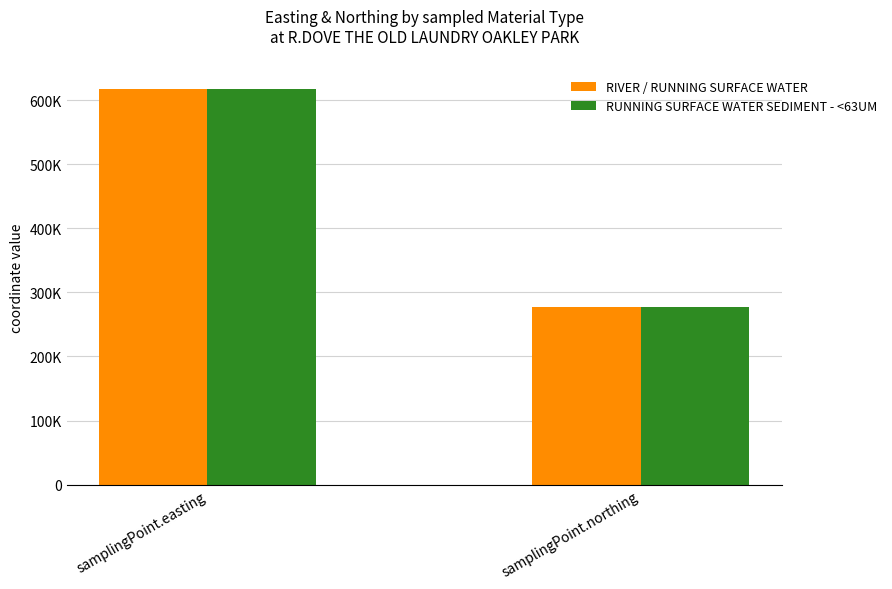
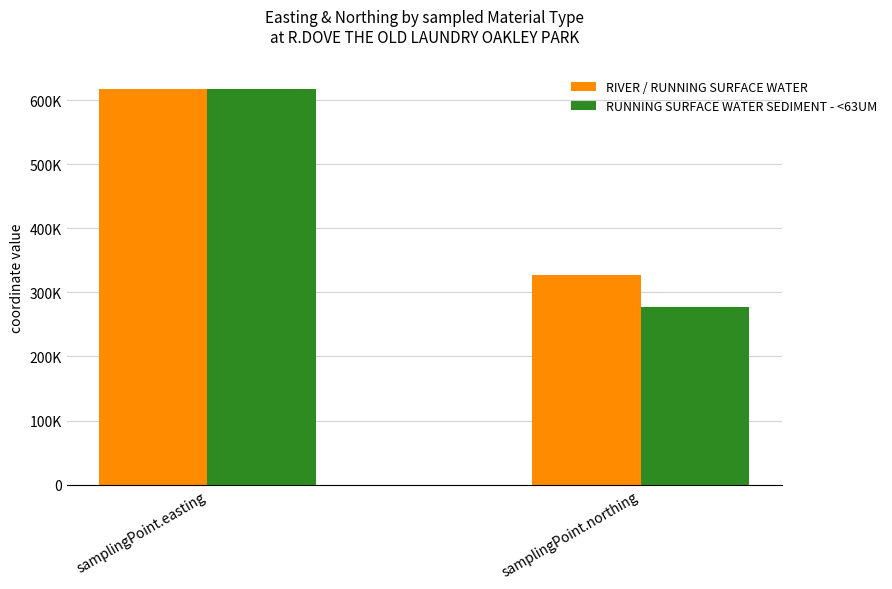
RIVER / RUNNING SURFACE WATER, samplingPoint.northing: 280000 -> 330000
